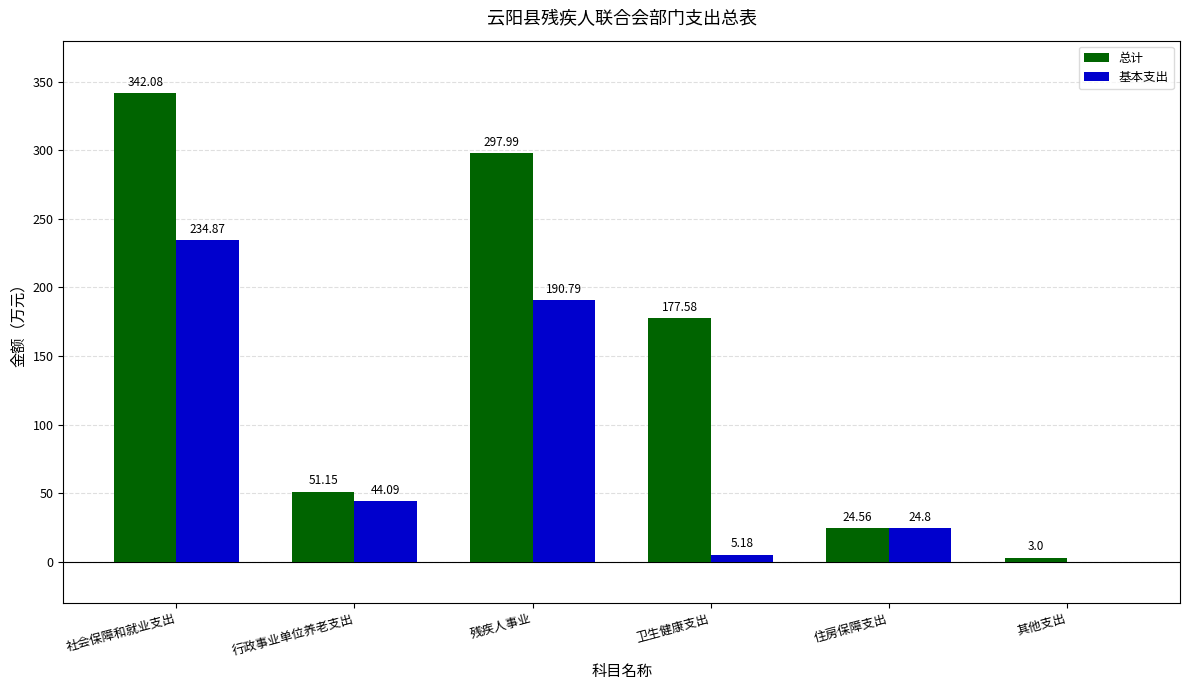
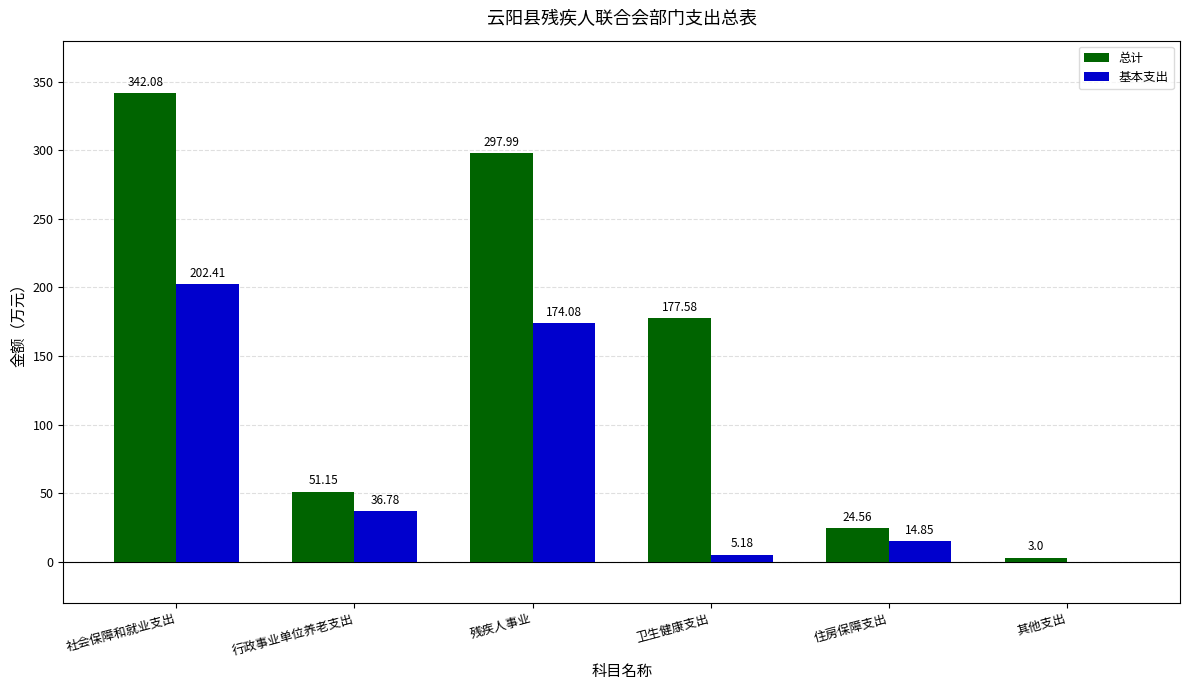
基本支出, 社会保障和就业支出: 234.87 -> 202.41
基本支出, 行政事业单位养老支出: 44.09 -> 36.78
基本支出, 残疾人事业: 190.79 -> 174.08
基本支出, 住房保障支出: 24.8 -> 14.85
